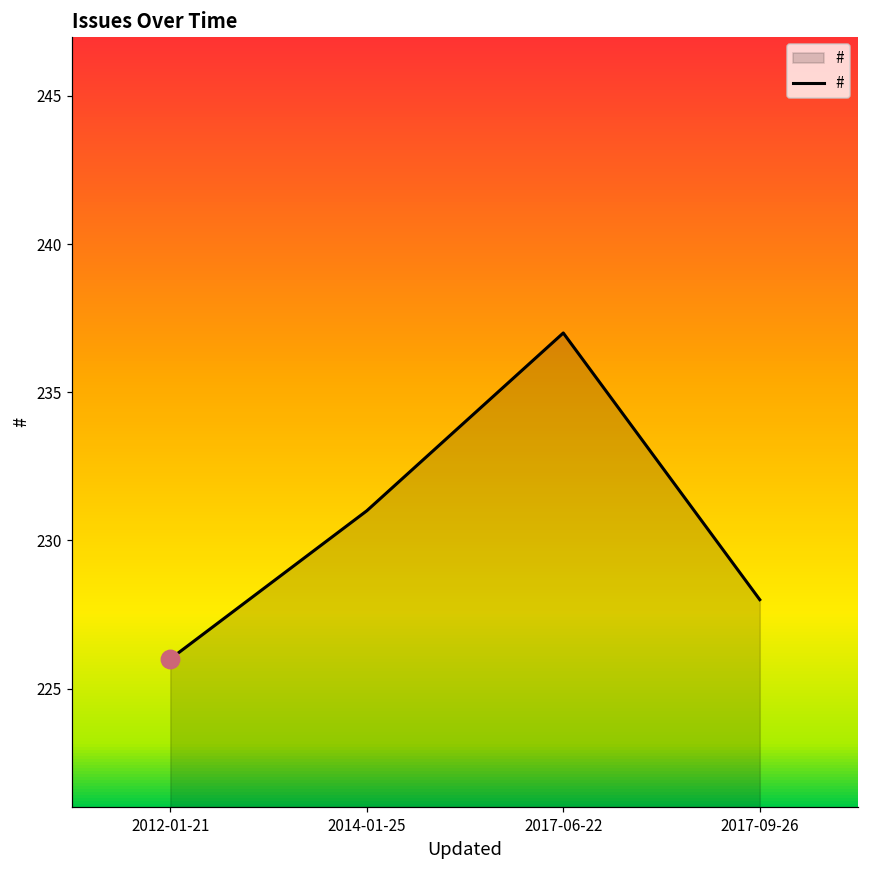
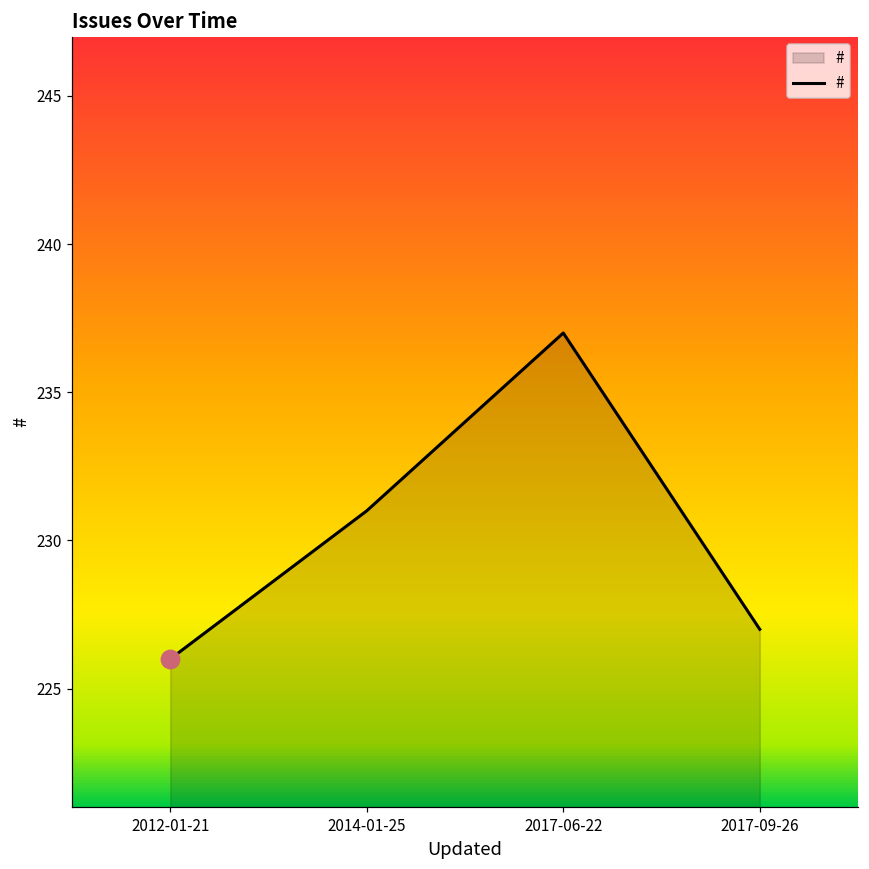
#, 2017-09-26: 228 -> 227
